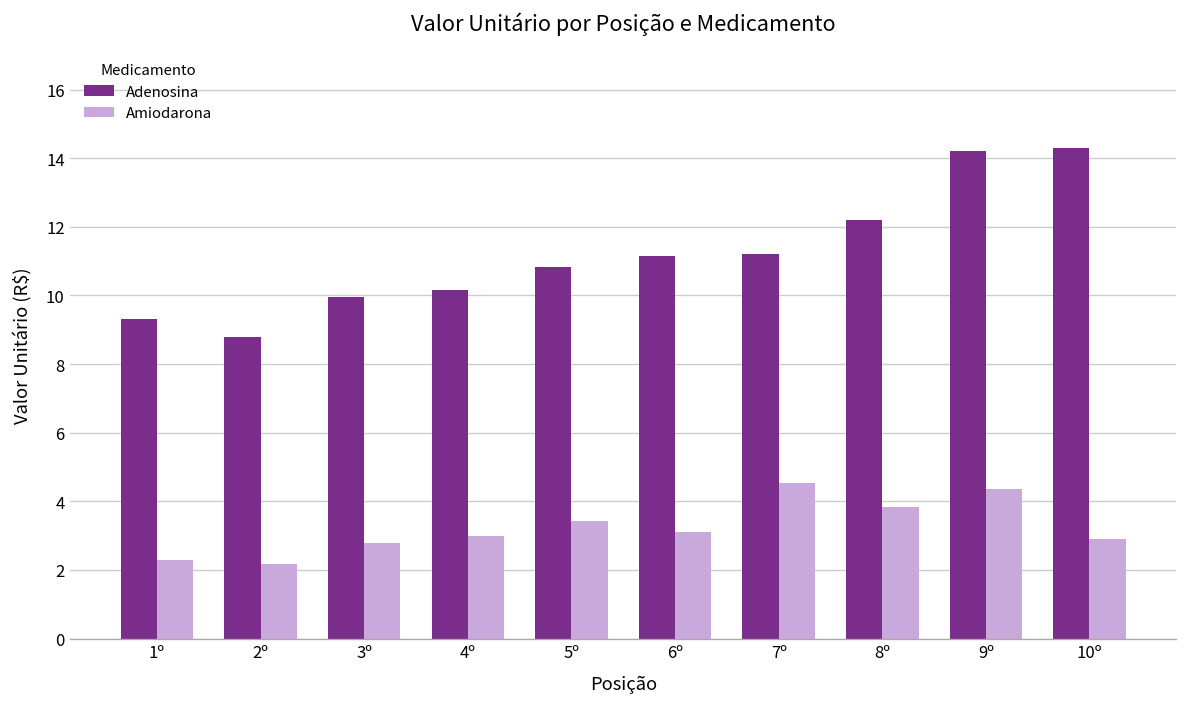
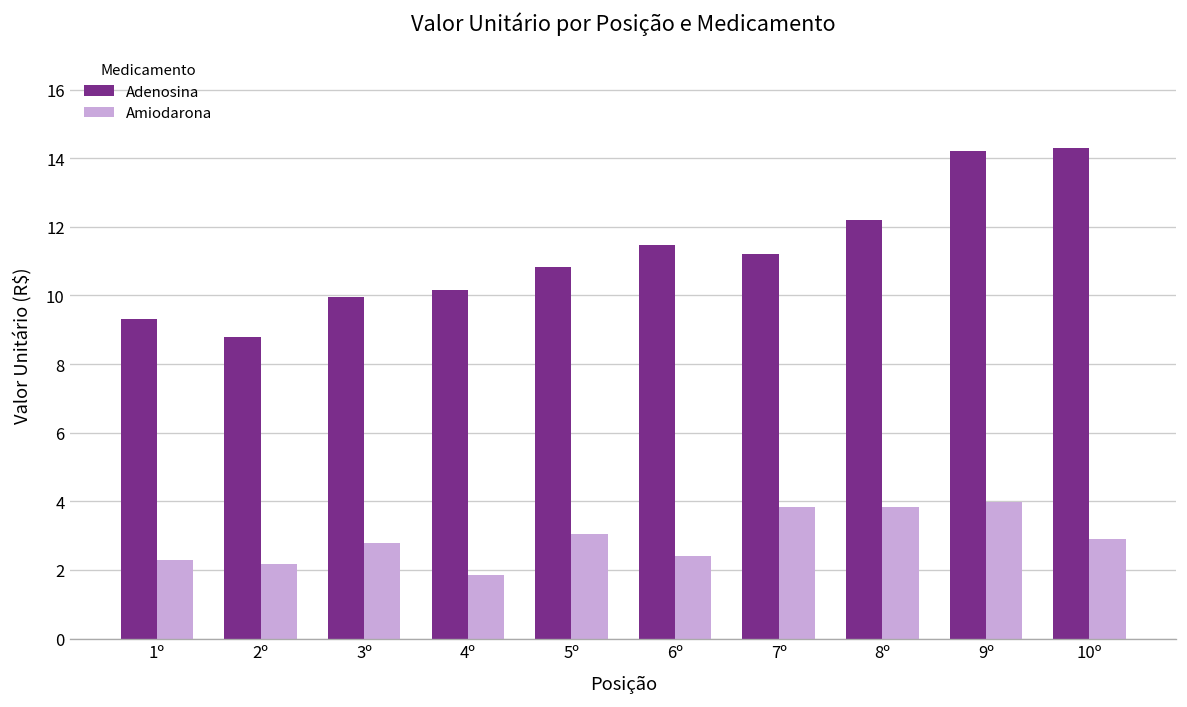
Amiodarona, 4º: 3.0 -> 1.8
Amiodarona, 5º: 3.4 -> 3.1
Adenosina, 6º: 11.2 -> 11.5
Amiodarona, 6º: 3.1 -> 2.4
Amiodarona, 7º: 4.5 -> 3.8
Amiodarona, 9º: 4.4 -> 4.0
